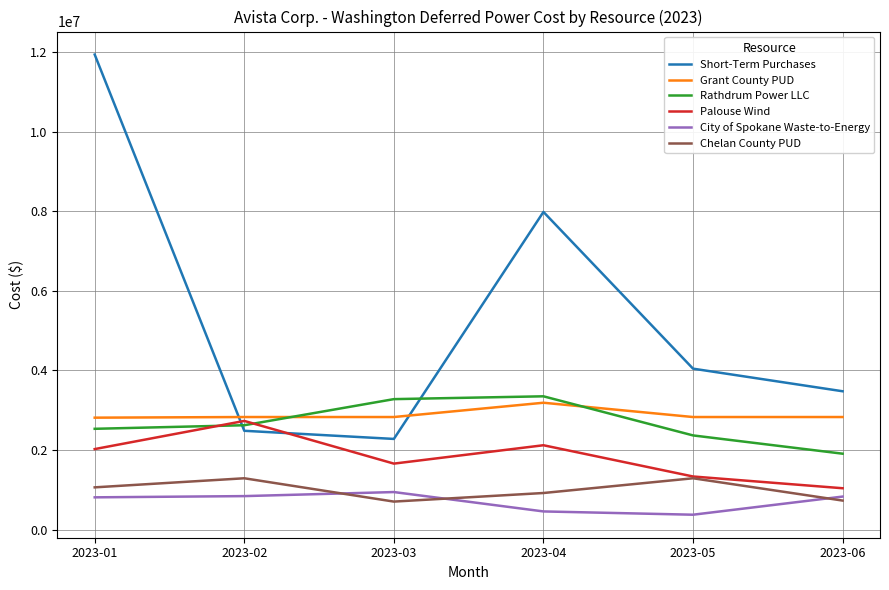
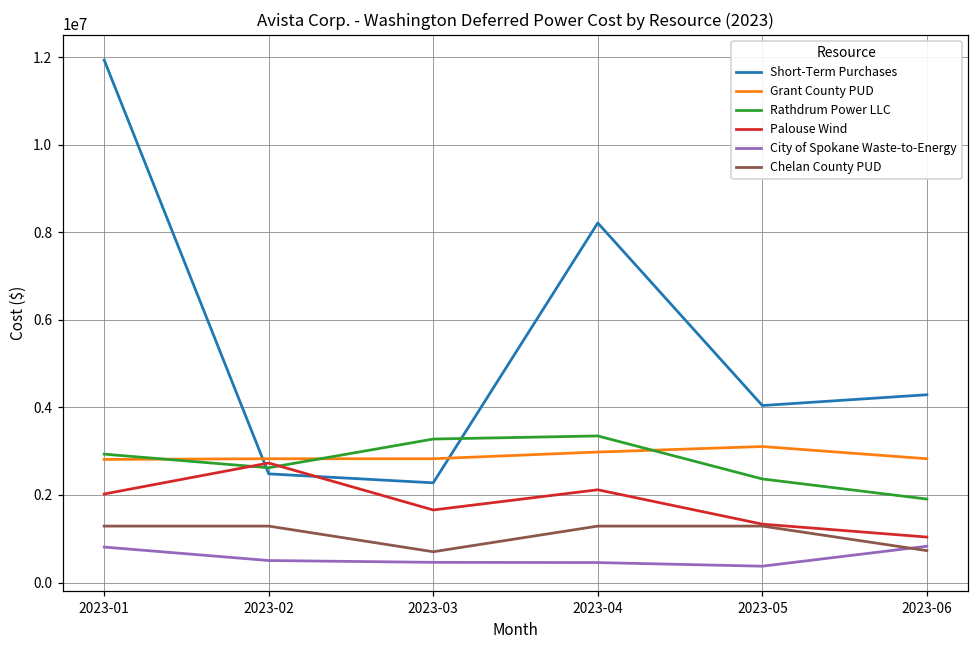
Rathdrum Power LLC, 2023-01: 2500000 -> 2900000
Chelan County PUD, 2023-01: 1100000 -> 1300000
City of Spokane Waste-to-Energy, 2023-02: 800000 -> 500000
City of Spokane Waste-to-Energy, 2023-03: 900000 -> 500000
Short-Term Purchases, 2023-04: 8000000 -> 8200000
Grant County PUD, 2023-04: 3200000 -> 3000000
Chelan County PUD, 2023-04: 900000 -> 1300000
Grant County PUD, 2023-05: 2800000 -> 3100000
Short-Term Purchases, 2023-06: 3500000 -> 4300000
